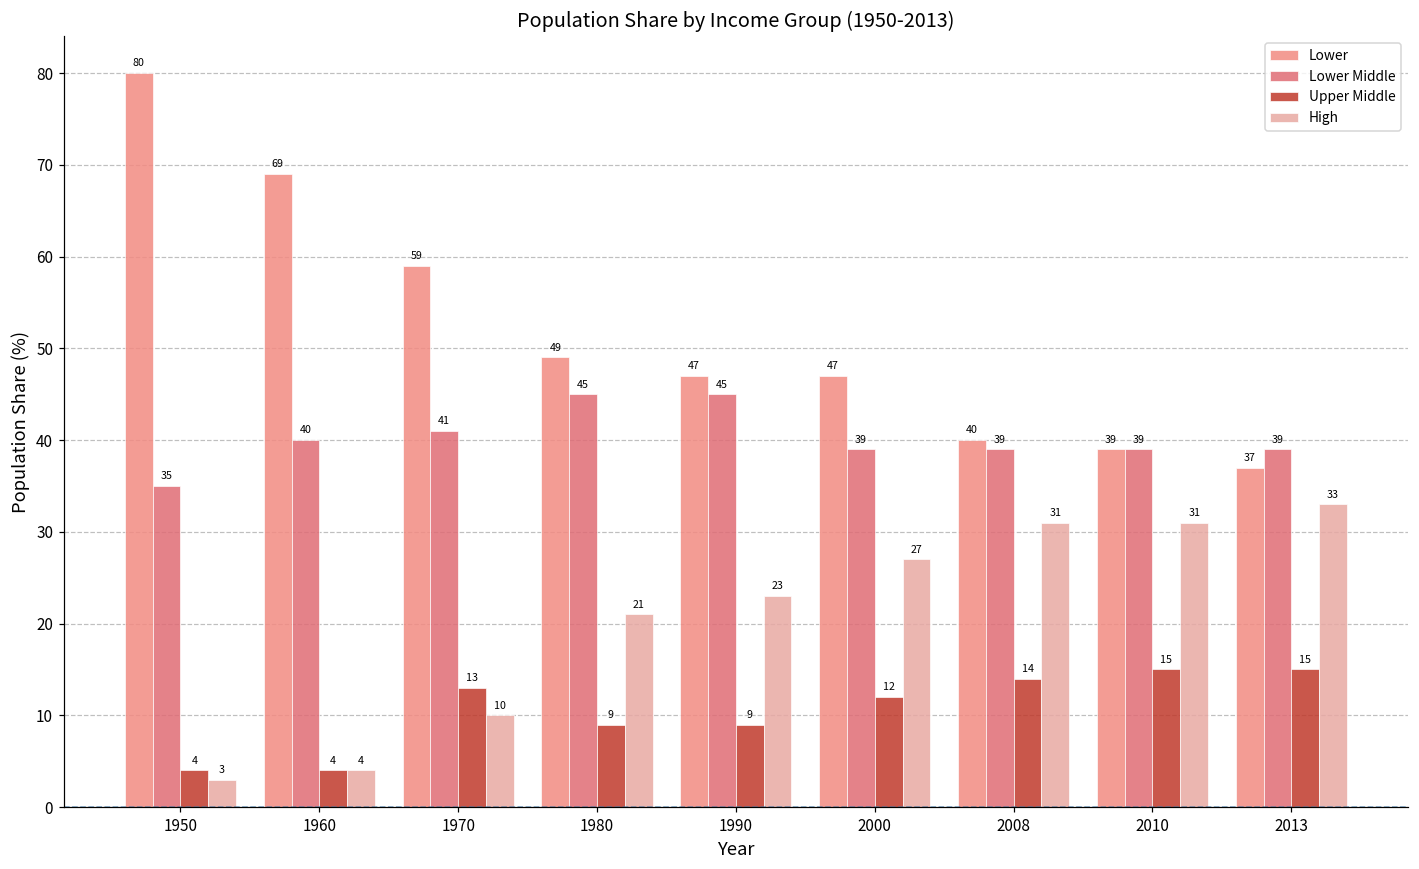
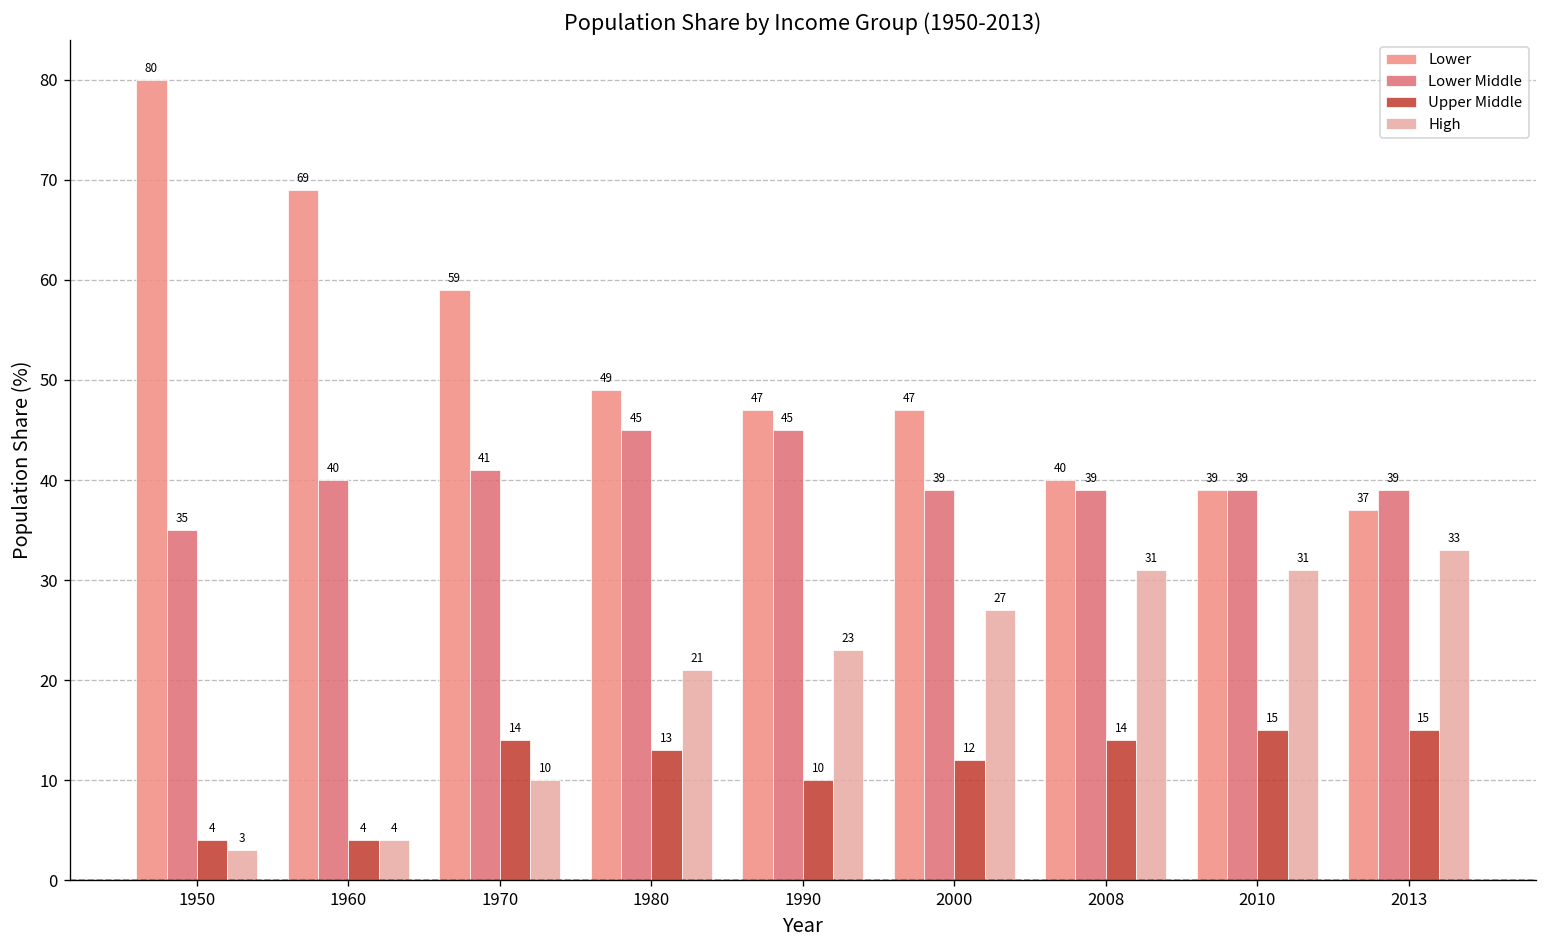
Upper Middle, 1970: 13 -> 14
Upper Middle, 1980: 9 -> 13
Upper Middle, 1990: 9 -> 10
